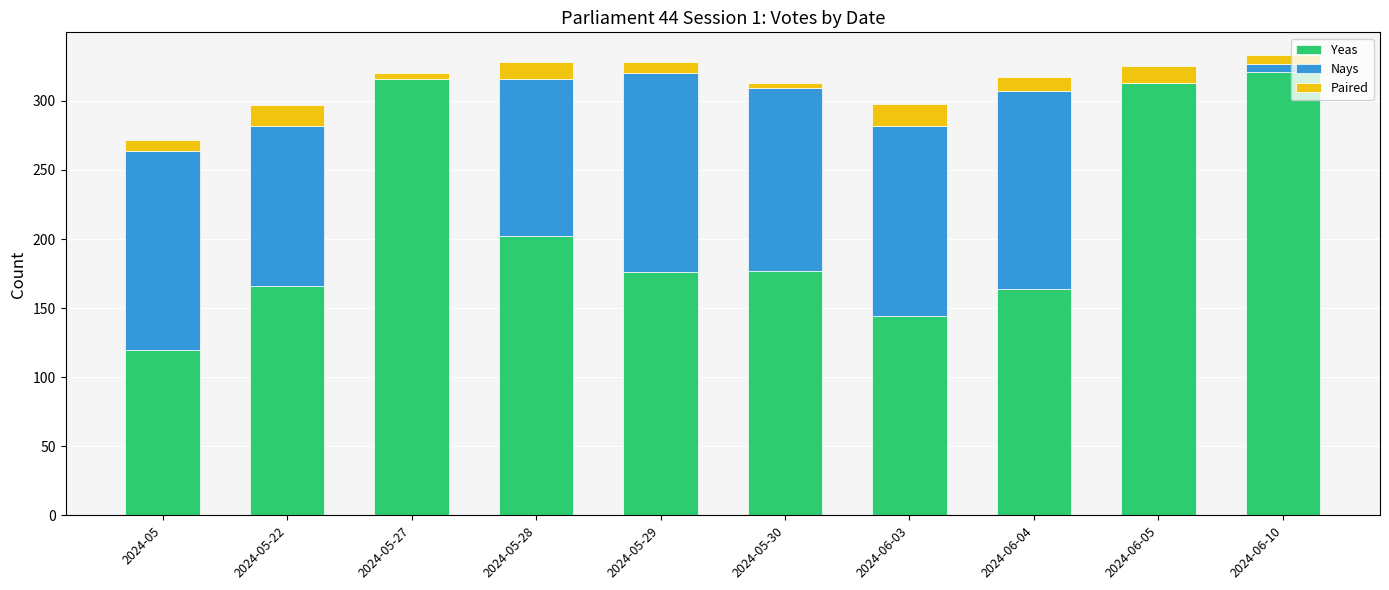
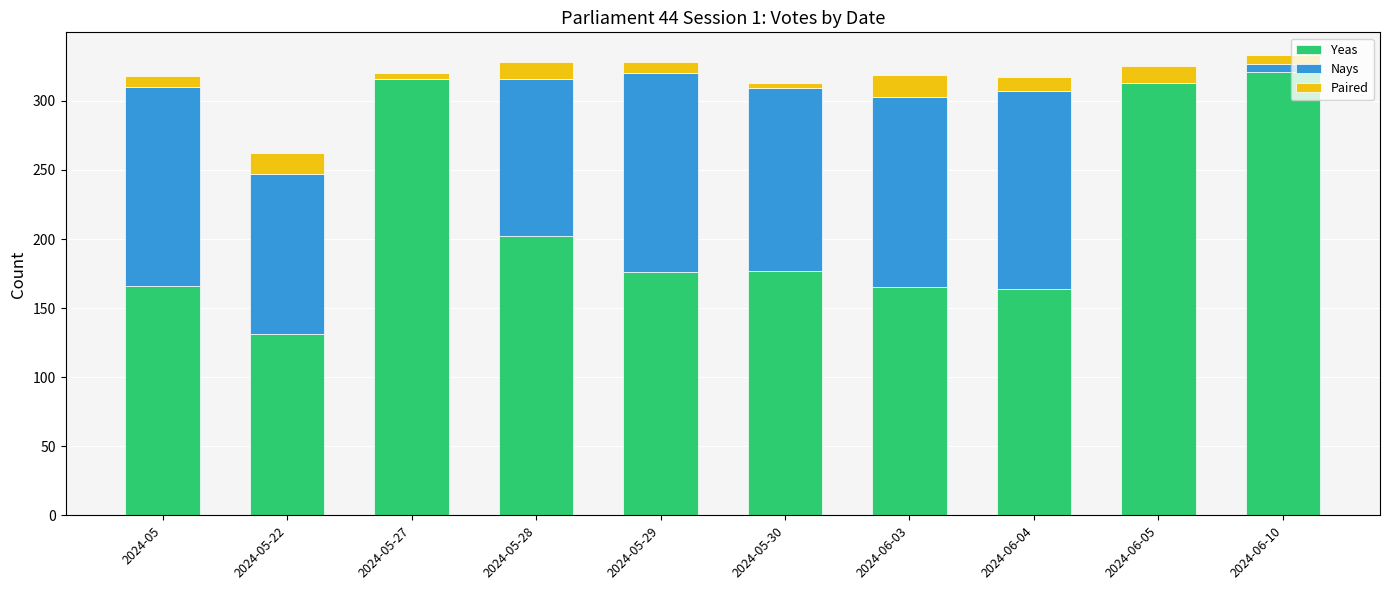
Yeas, 2024-05: 120 -> 166
Yeas, 2024-05-22: 166 -> 131
Yeas, 2024-06-03: 144 -> 165
